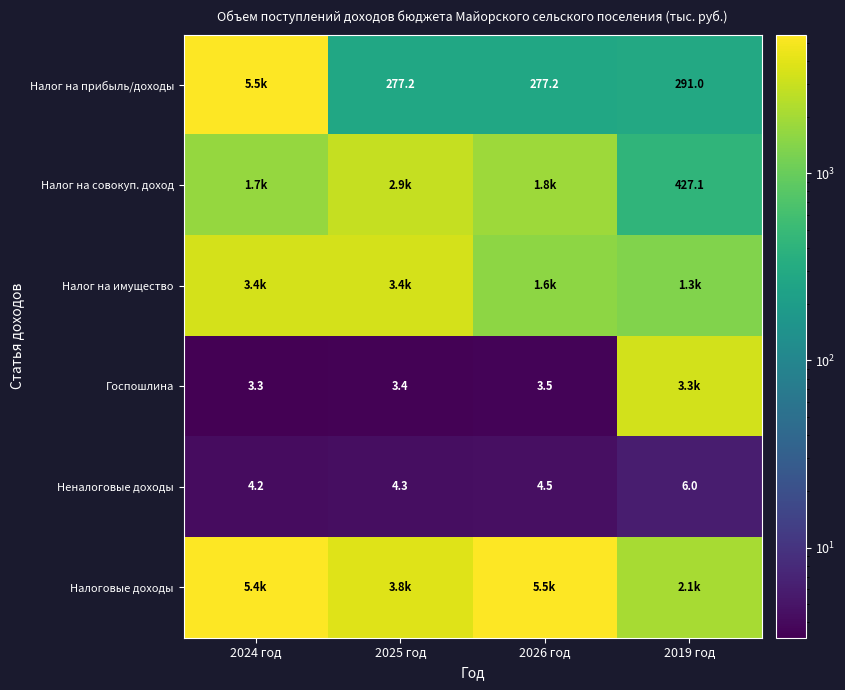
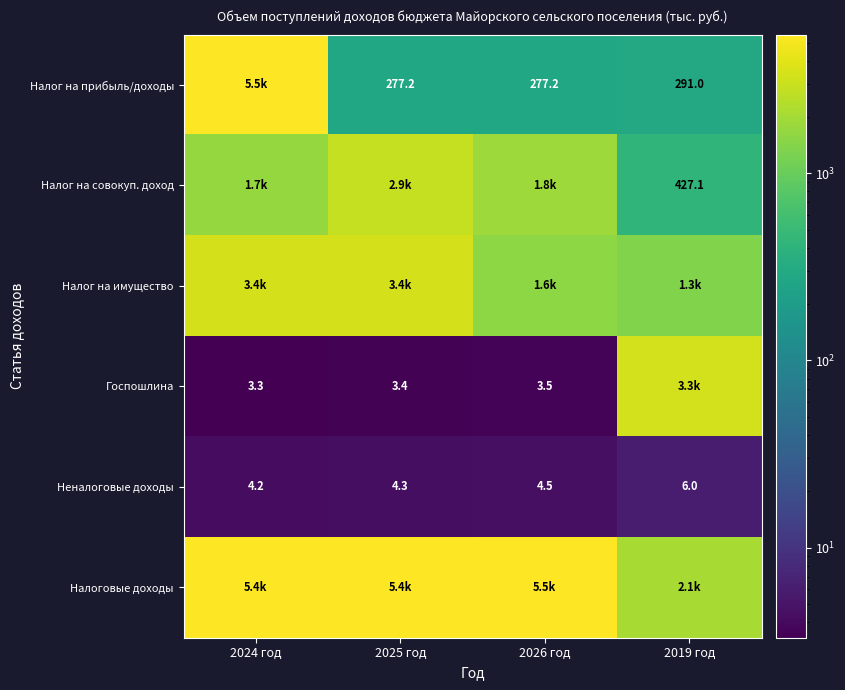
Налоговые доходы, 2025 год: 3.8k -> 5.4k
